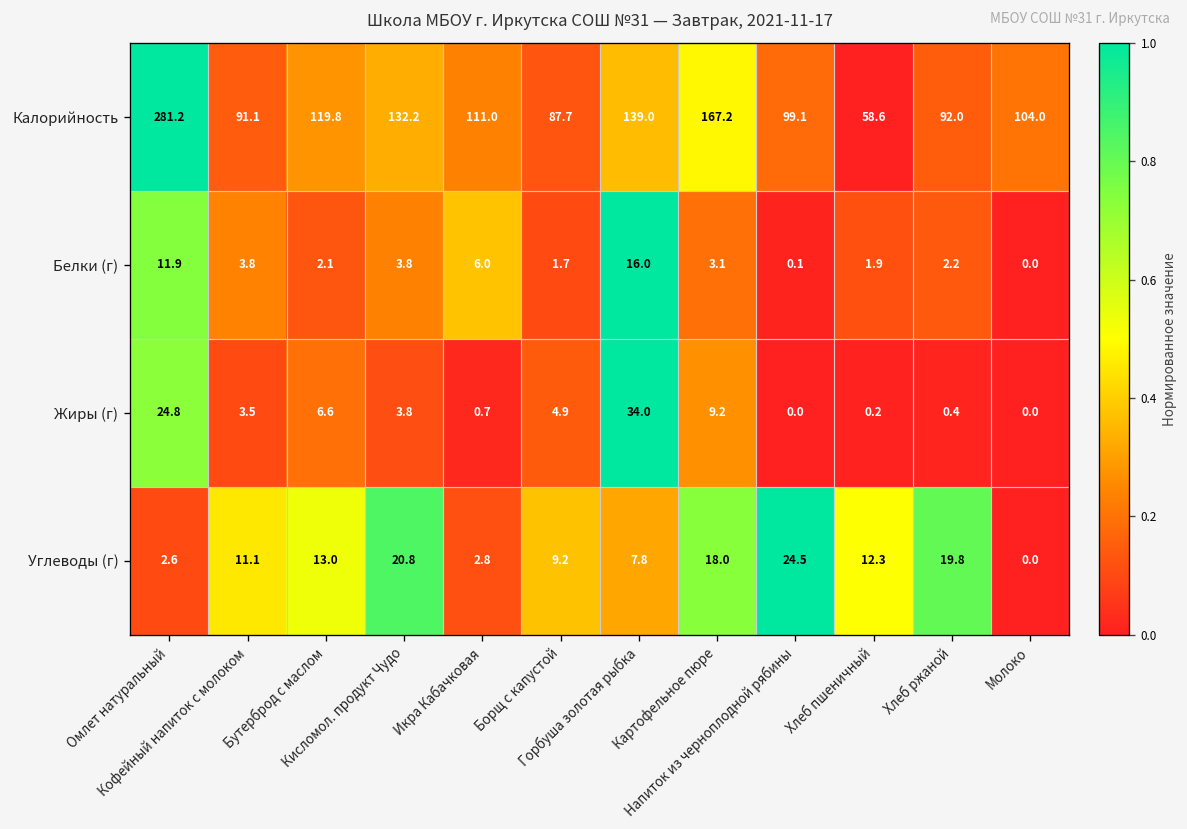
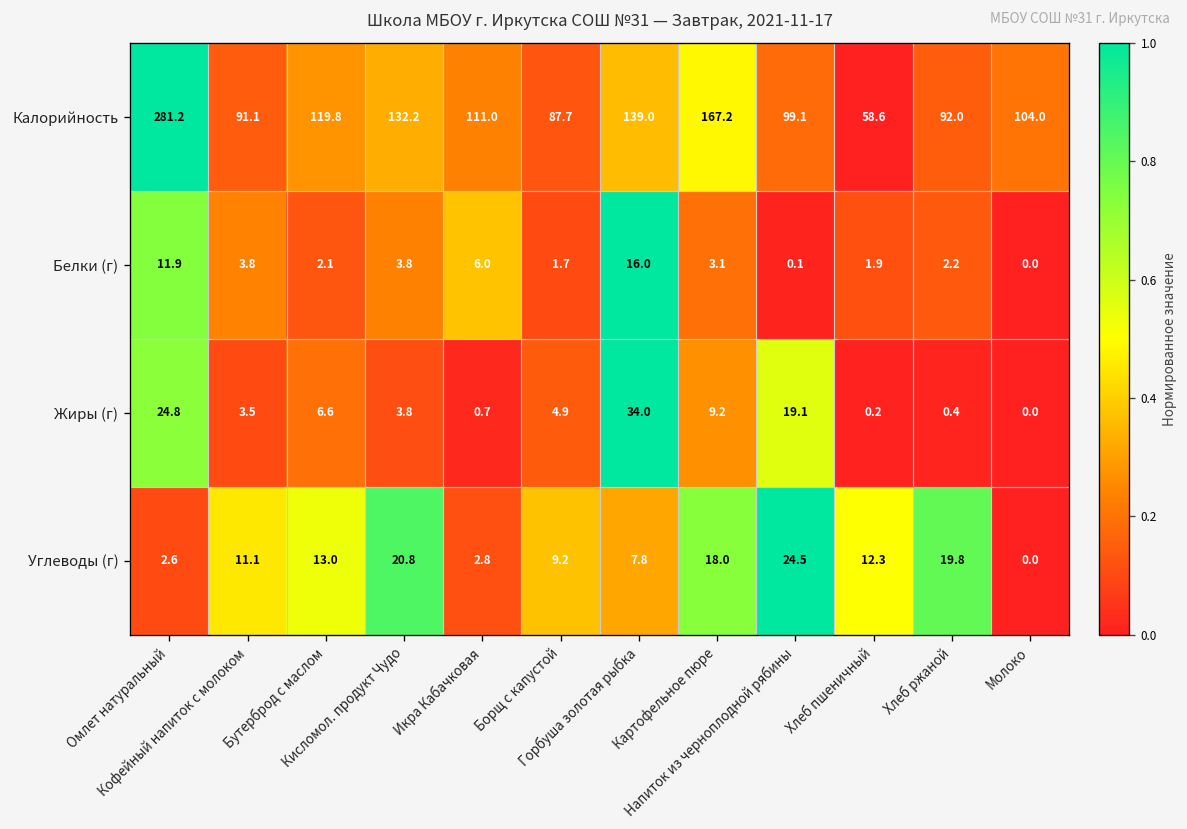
Жиры (г), Напиток из черноплодной рябины: 0.0 -> 19.1
